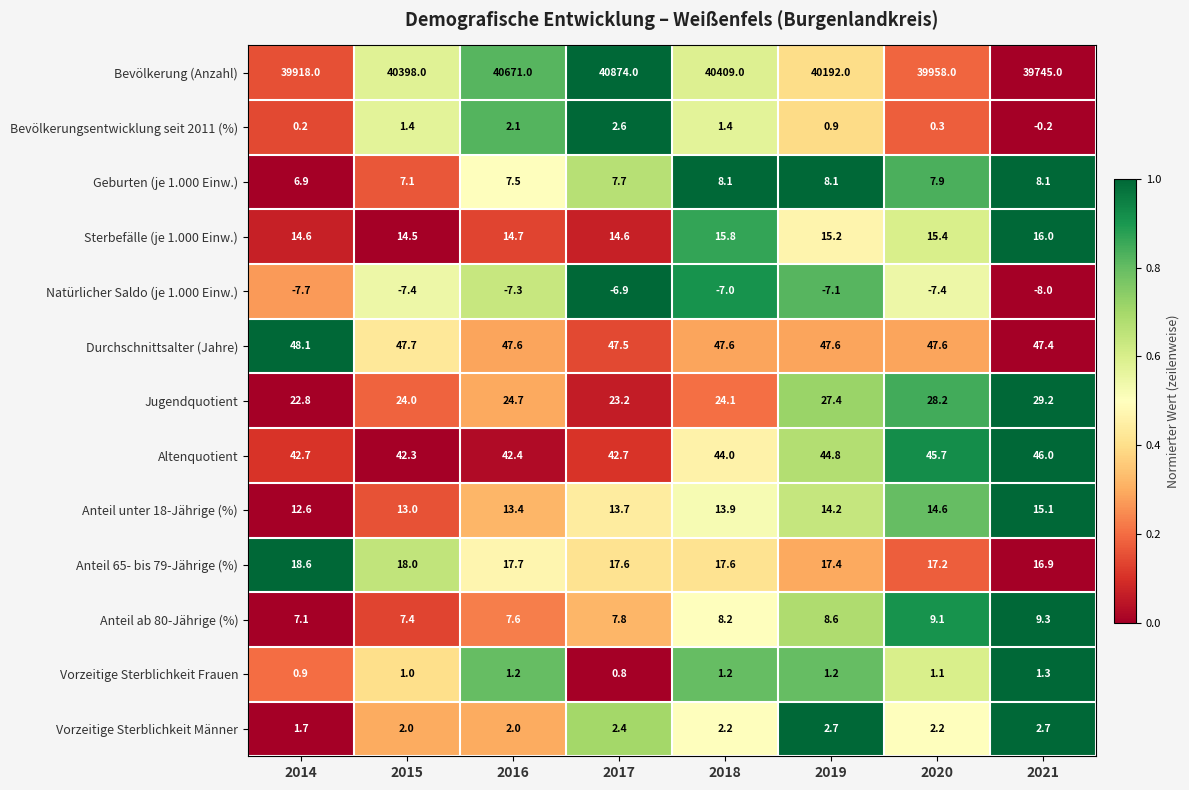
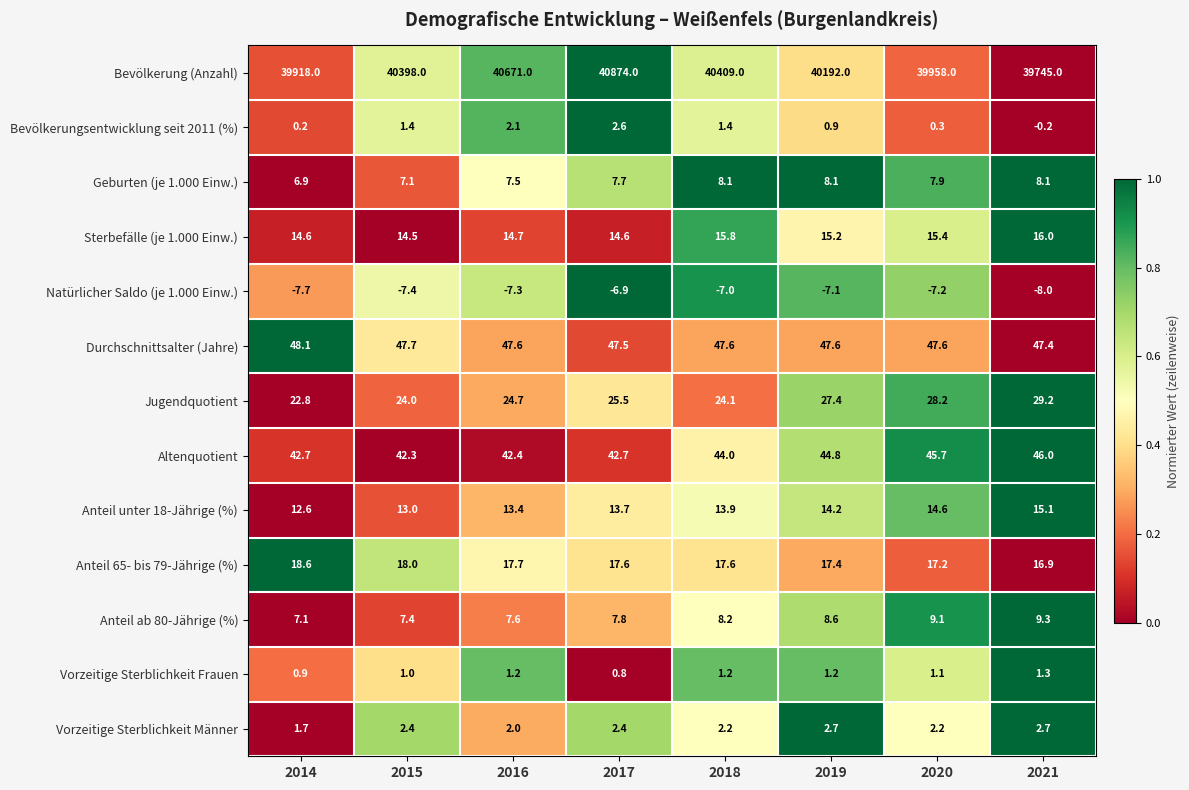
Natürlicher Saldo (je 1.000 Einw.), 2020: -7.4 -> -7.2
Jugendquotient, 2017: 23.2 -> 25.5
Vorzeitige Sterblichkeit Männer, 2015: 2.0 -> 2.4
